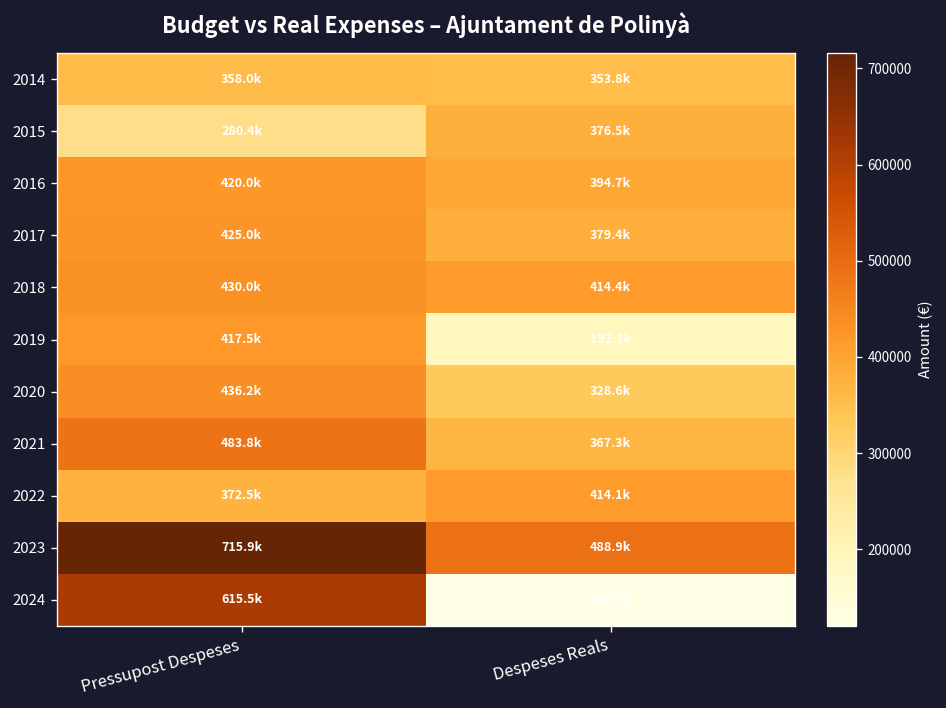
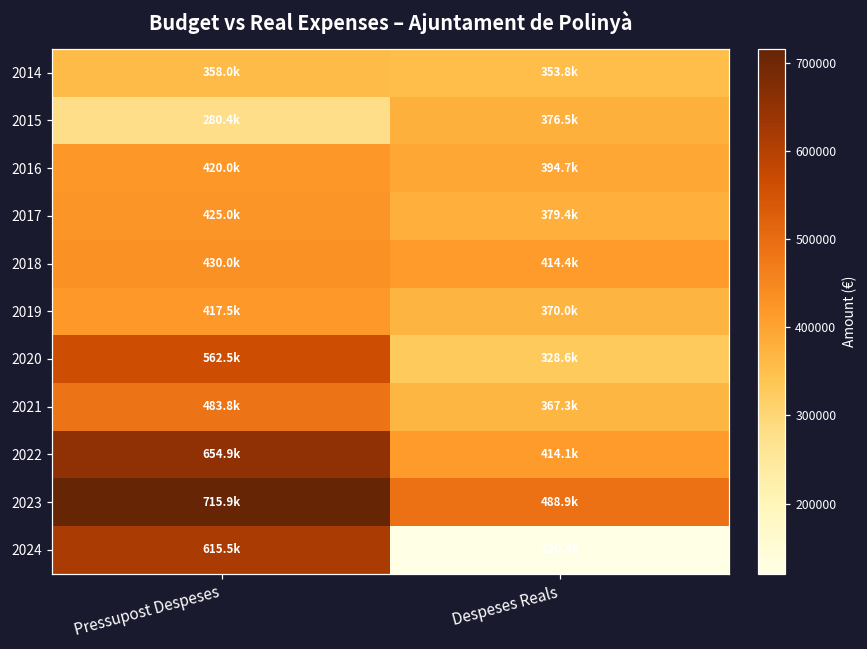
2019, Despeses Reals: 192.3k -> 370.0k
2020, Pressupost Despeses: 436.2k -> 562.5k
2022, Pressupost Despeses: 372.5k -> 654.9k
